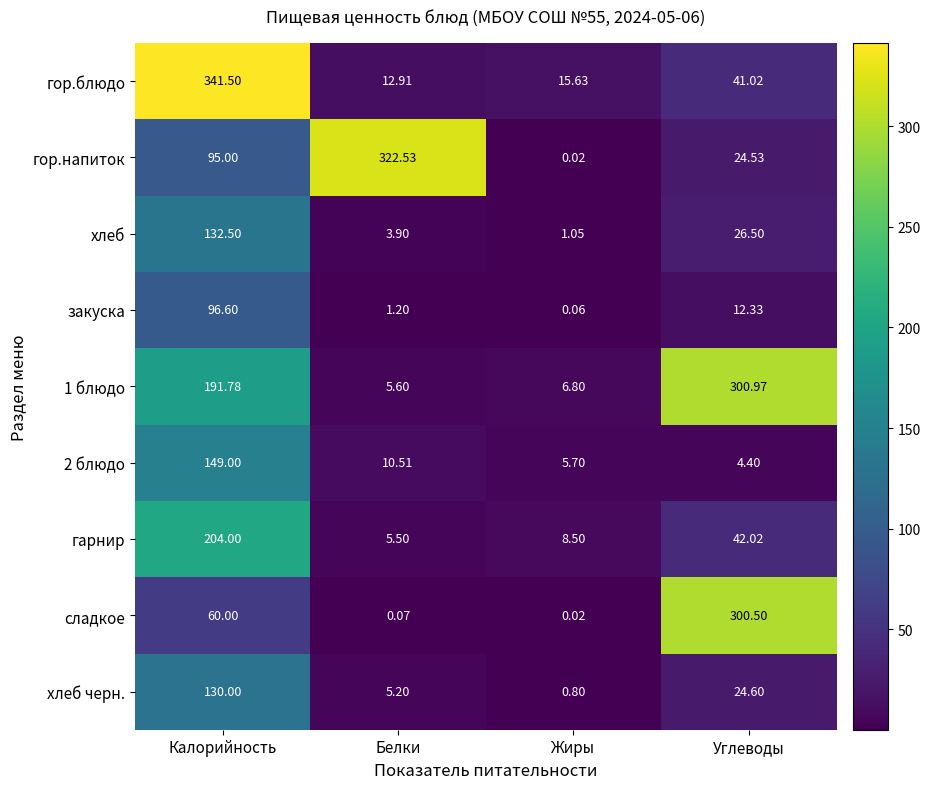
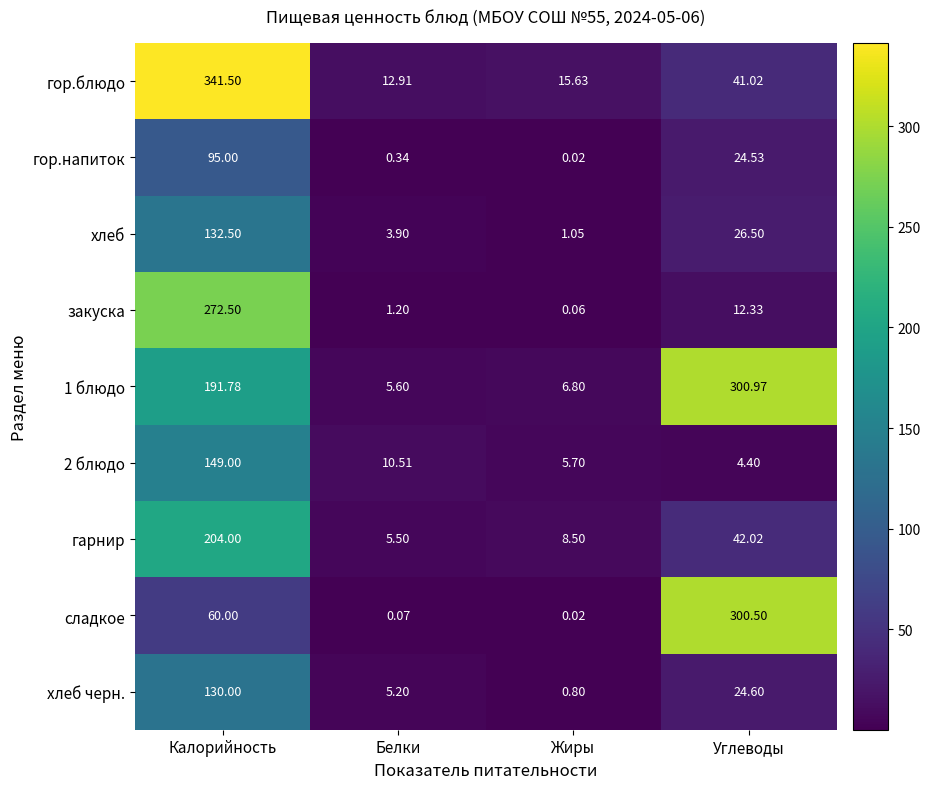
гор.напиток, Белки: 322.53 -> 0.34
закуска, Калорийность: 96.60 -> 272.50
